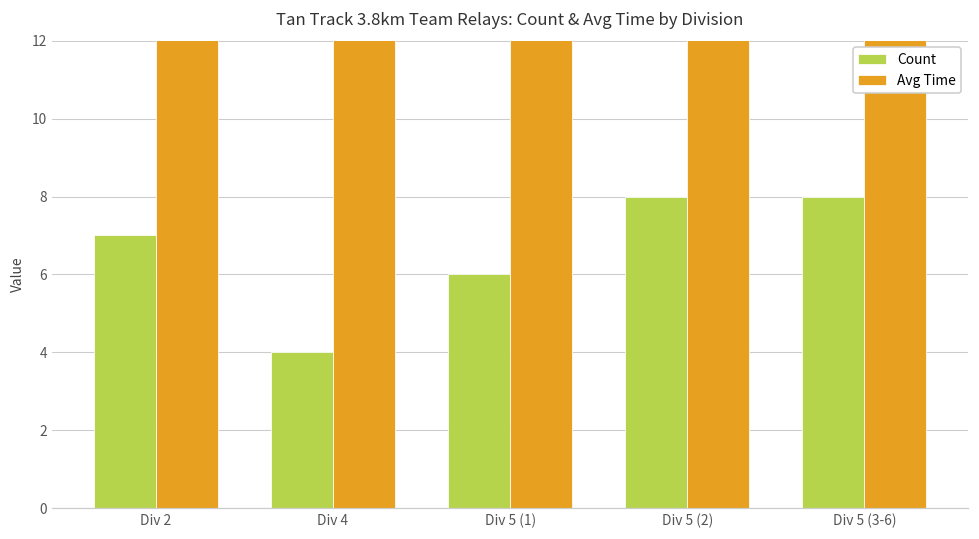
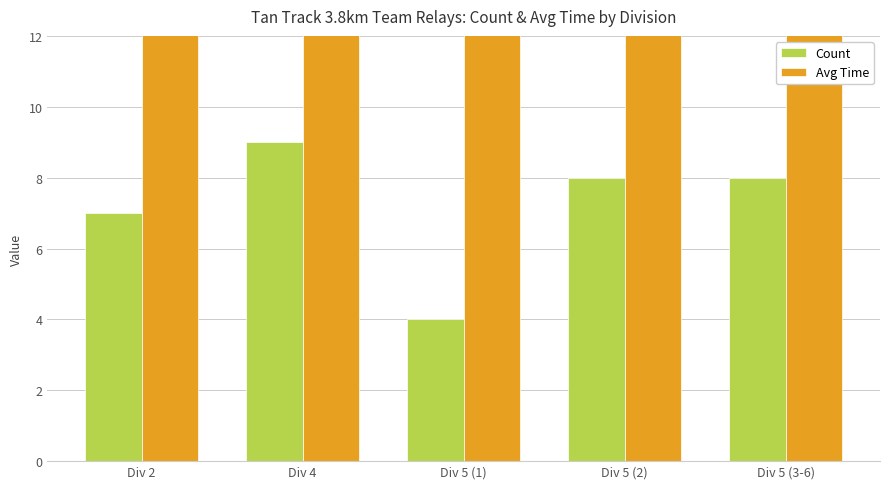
Count, Div 4: 4 -> 9
Count, Div 5 (1): 6 -> 4
